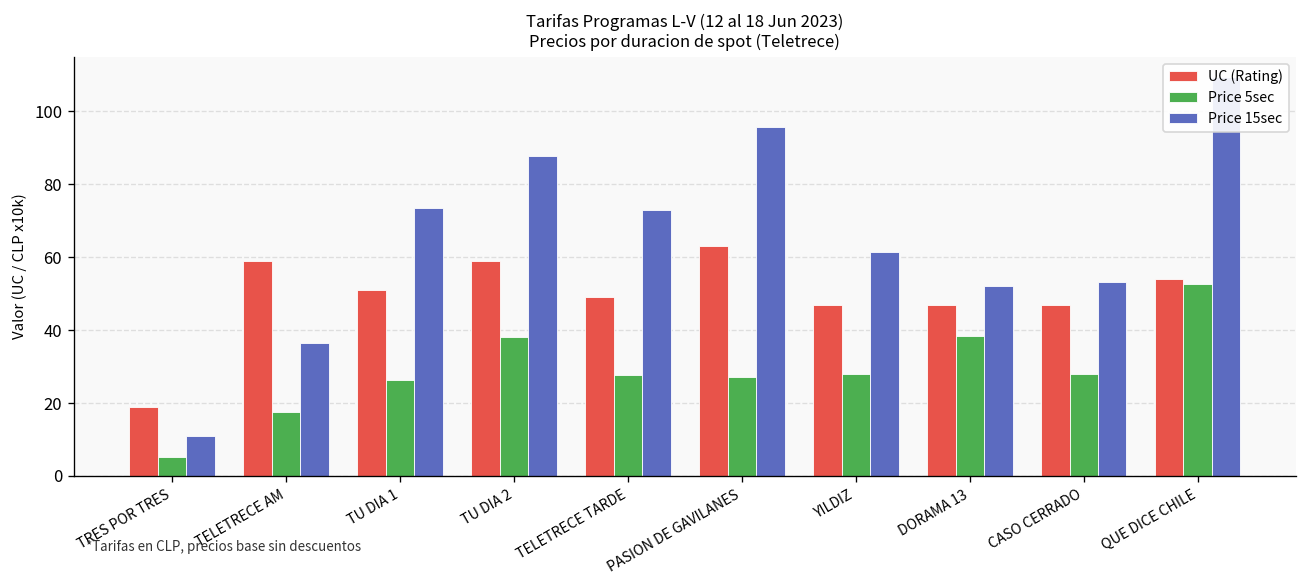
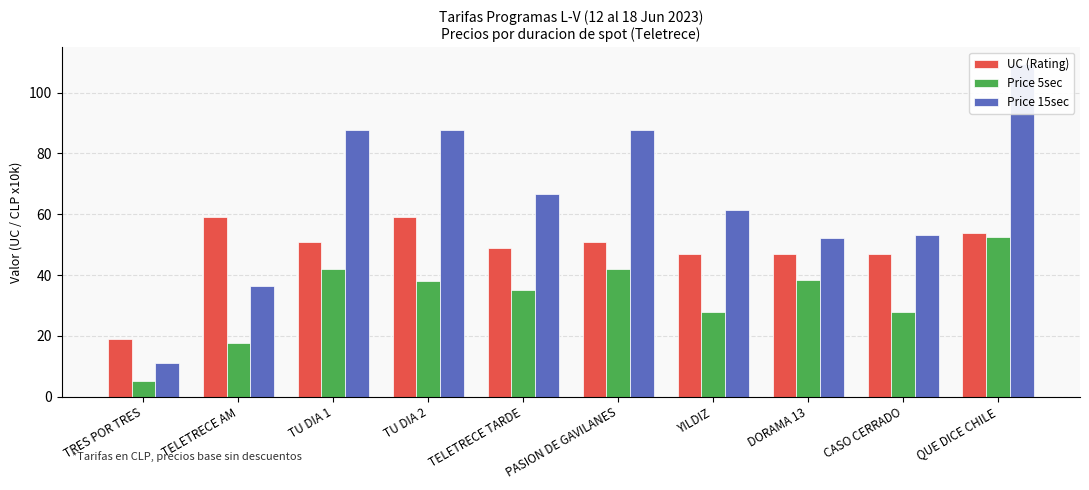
Price 5sec, TU DIA 1: 26 -> 42
Price 15sec, TU DIA 1: 73 -> 88
Price 5sec, TELETRECE TARDE: 28 -> 35
Price 15sec, TELETRECE TARDE: 73 -> 67
UC (Rating), PASION DE GAVILANES: 63 -> 51
Price 5sec, PASION DE GAVILANES: 27 -> 42
Price 15sec, PASION DE GAVILANES: 96 -> 88
